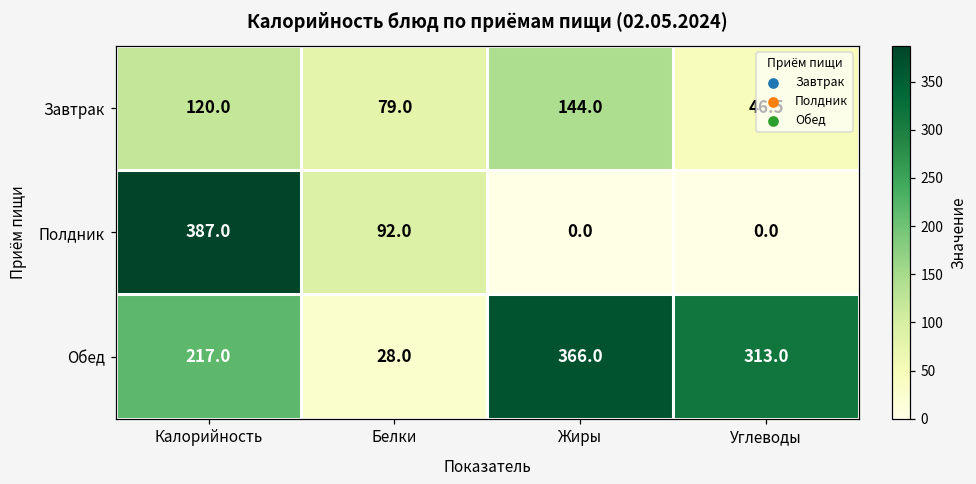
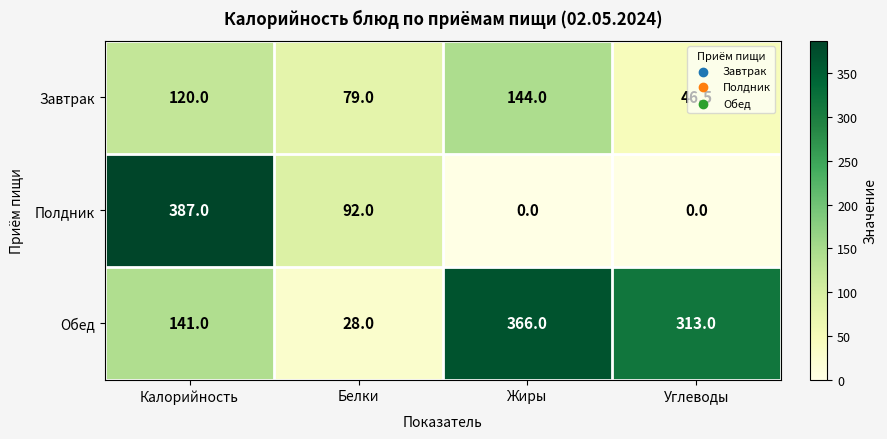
Обед, Калорийность: 217.0 -> 141.0
